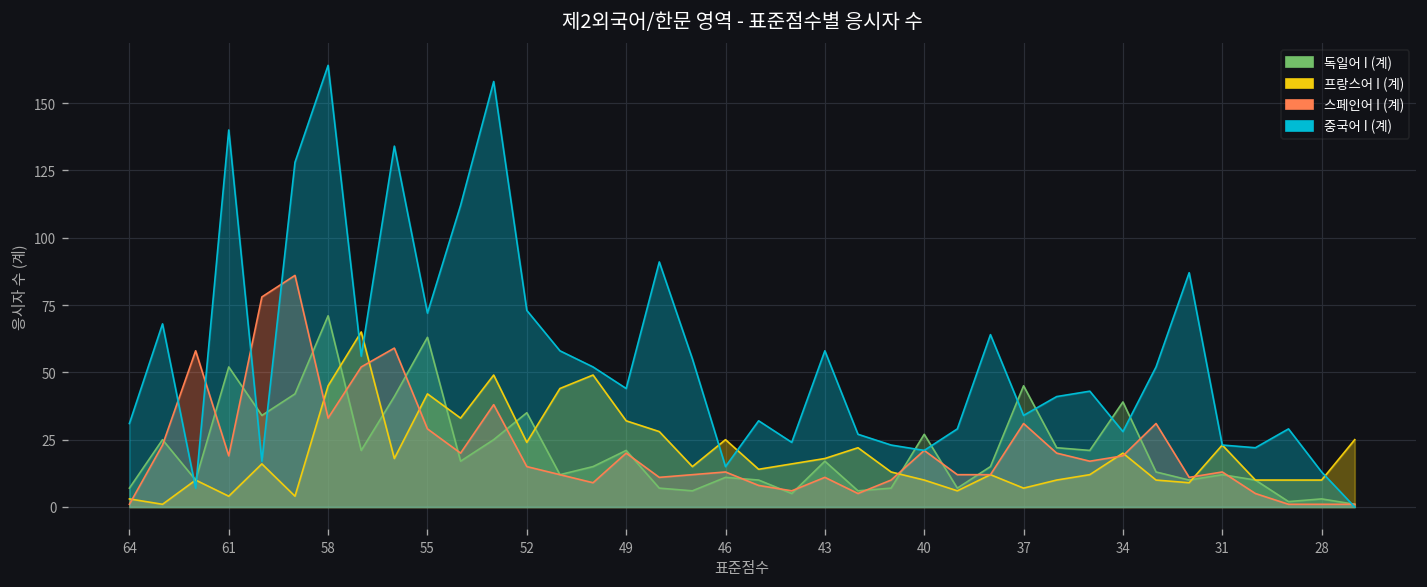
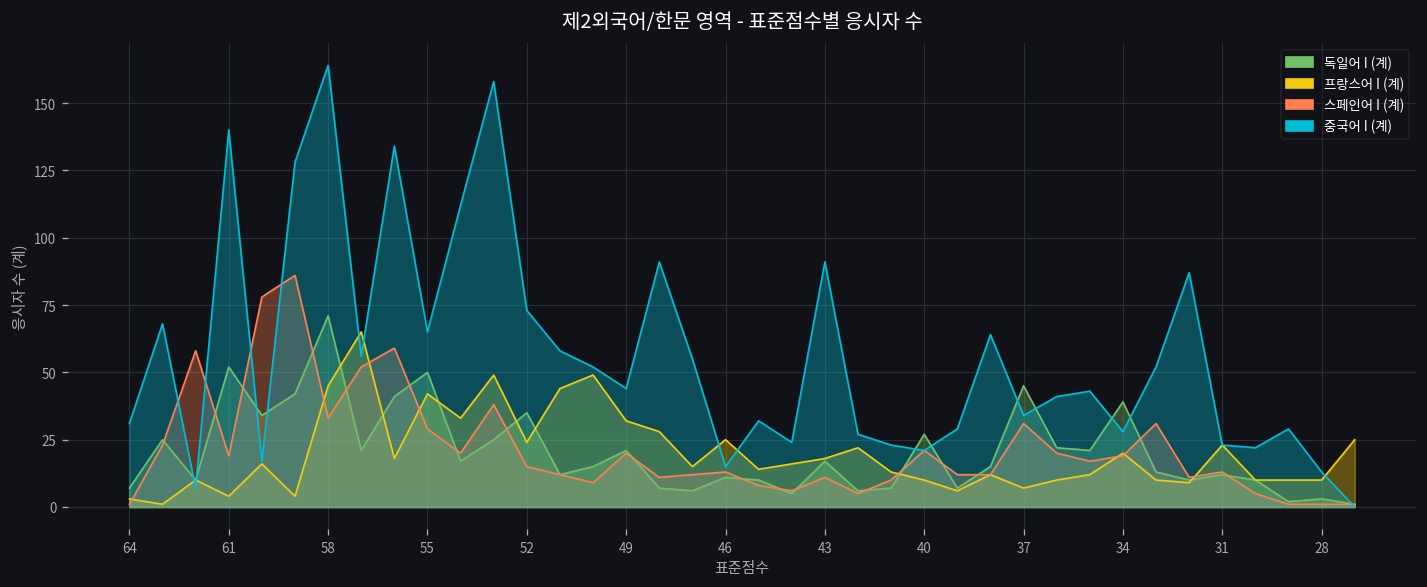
독일어 I (계), 55: 63 -> 50
중국어 I (계), 55: 72 -> 65
중국어 I (계), 43: 58 -> 91
